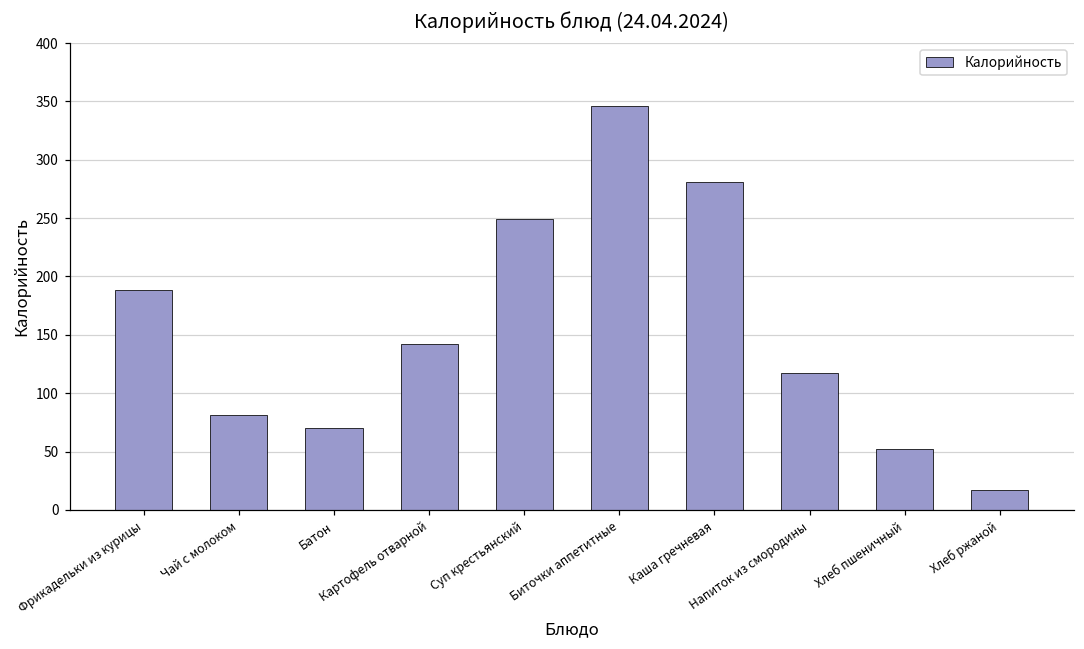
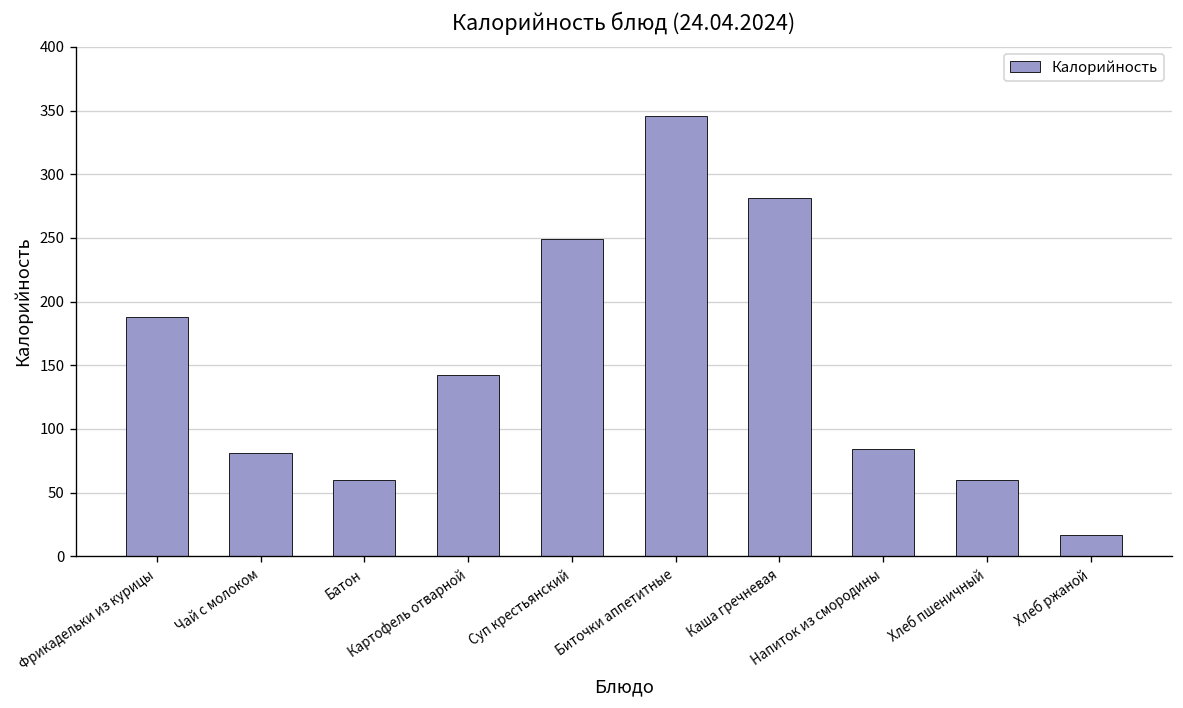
Батон: 70 -> 60
Напиток из смородины: 117 -> 84
Хлеб пшеничный: 52 -> 60
